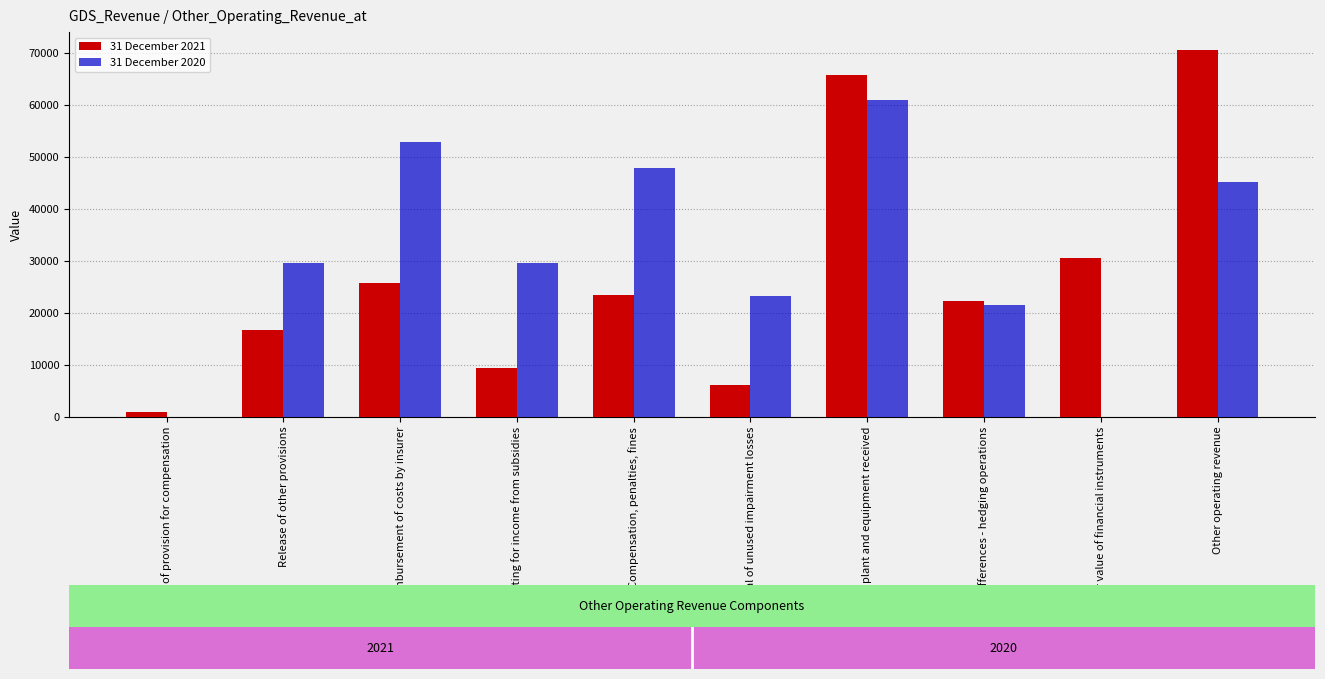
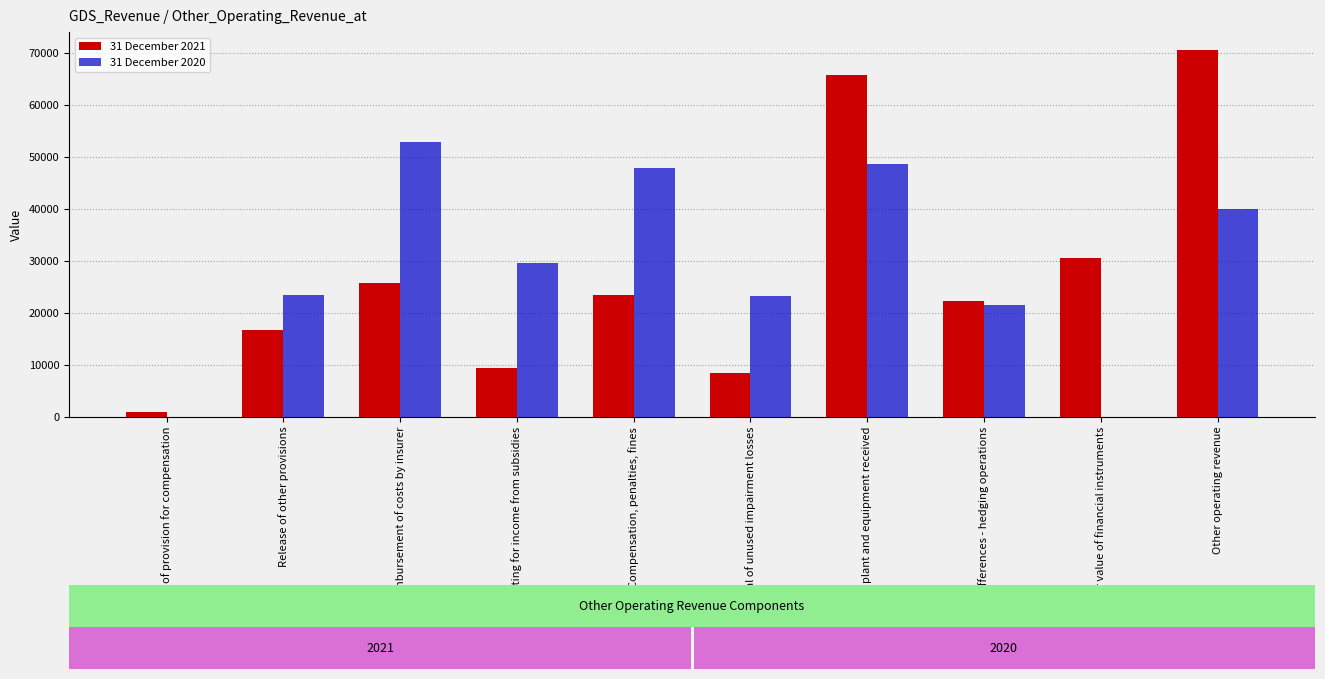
31 December 2020, Release of other provisions: 30000 -> 24000
31 December 2021, Reversal of unused impairment losses: 6000 -> 8000
31 December 2020, Property, plant and equipment received: 61000 -> 49000
31 December 2020, Other operating revenue: 45000 -> 40000
